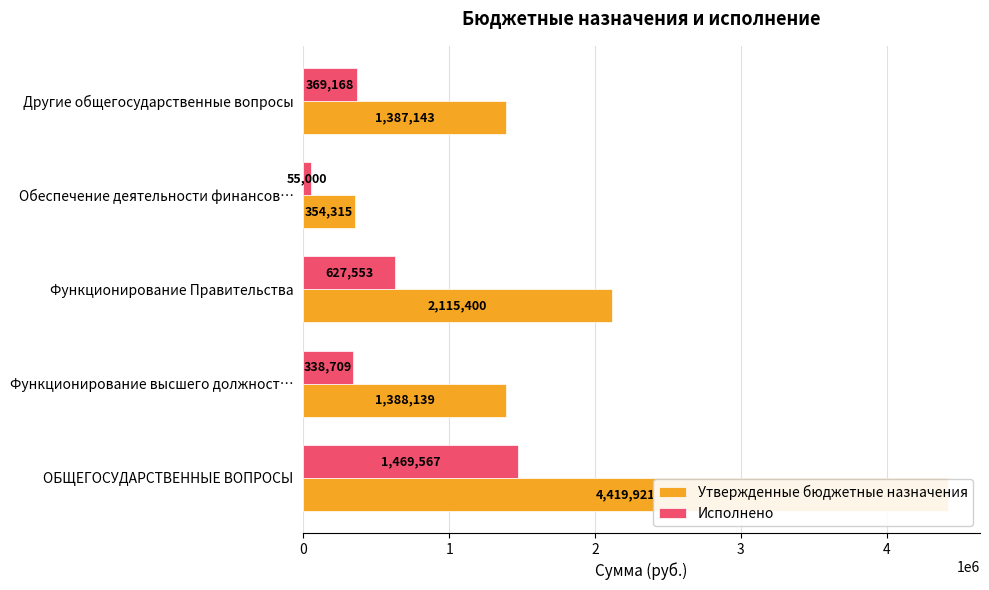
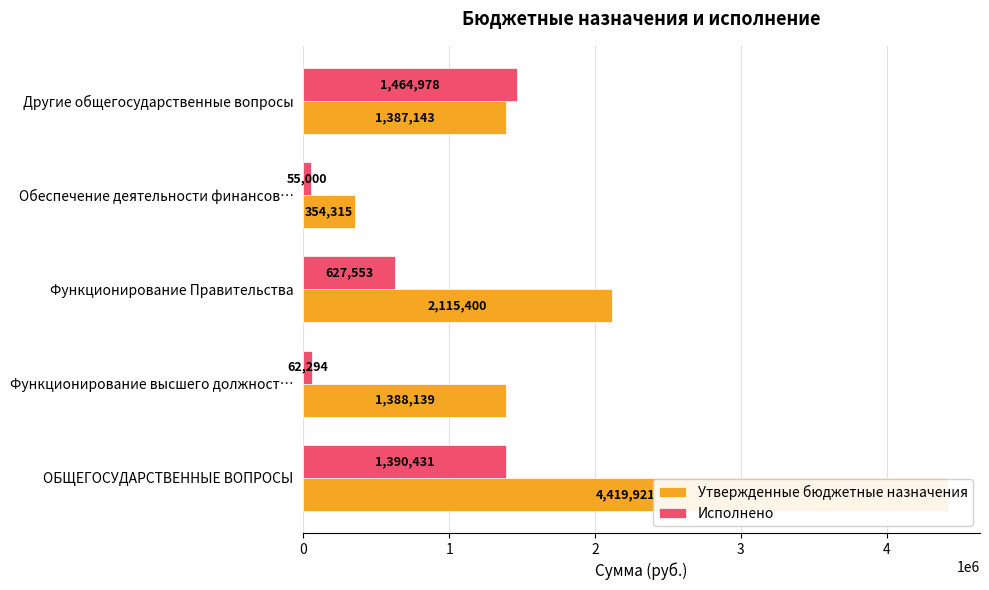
Исполнено, Другие общегосударственные вопросы: 369,168 -> 1,464,978
Исполнено, Функционирование высшего должност…: 338,709 -> 62,294
Исполнено, ОБЩЕГОСУДАРСТВЕННЫЕ ВОПРОСЫ: 1,469,567 -> 1,390,431
